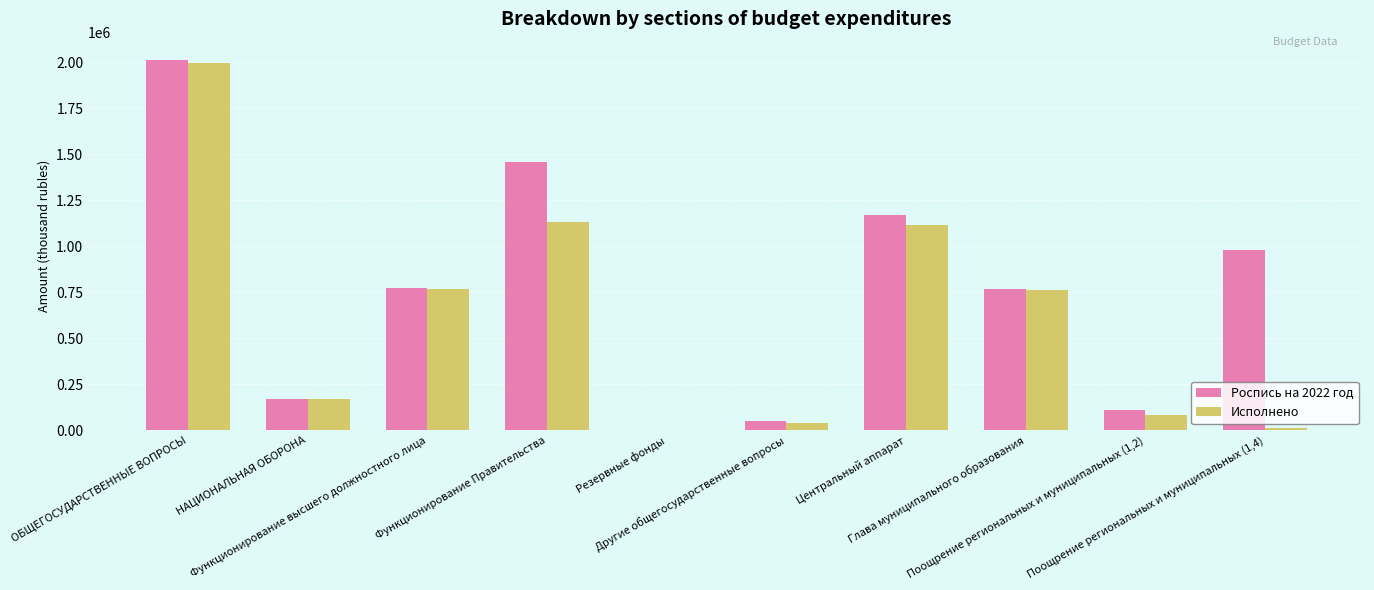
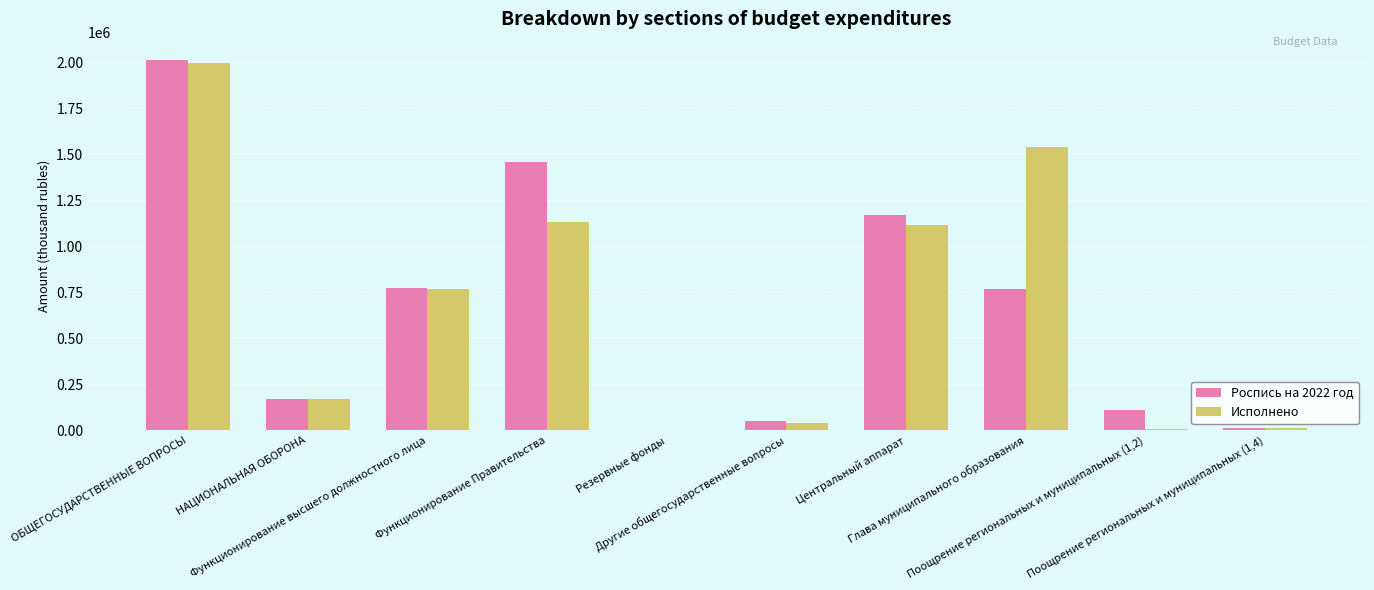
Исполнено, Глава муниципального образования: 760000 -> 1540000
Исполнено, Поощрение региональных и муниципальных (1,2): 90000 -> 10000
Роспись на 2022 год, Поощрение региональных и муниципальных (1,4): 980000 -> 10000
